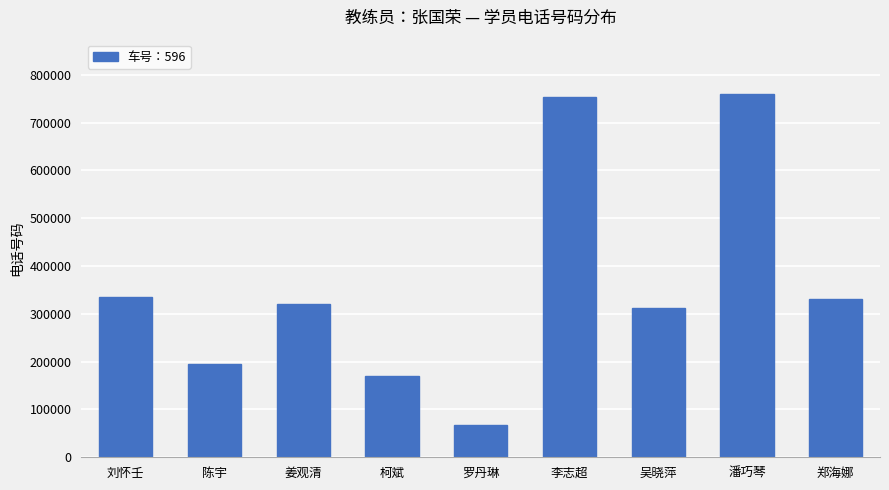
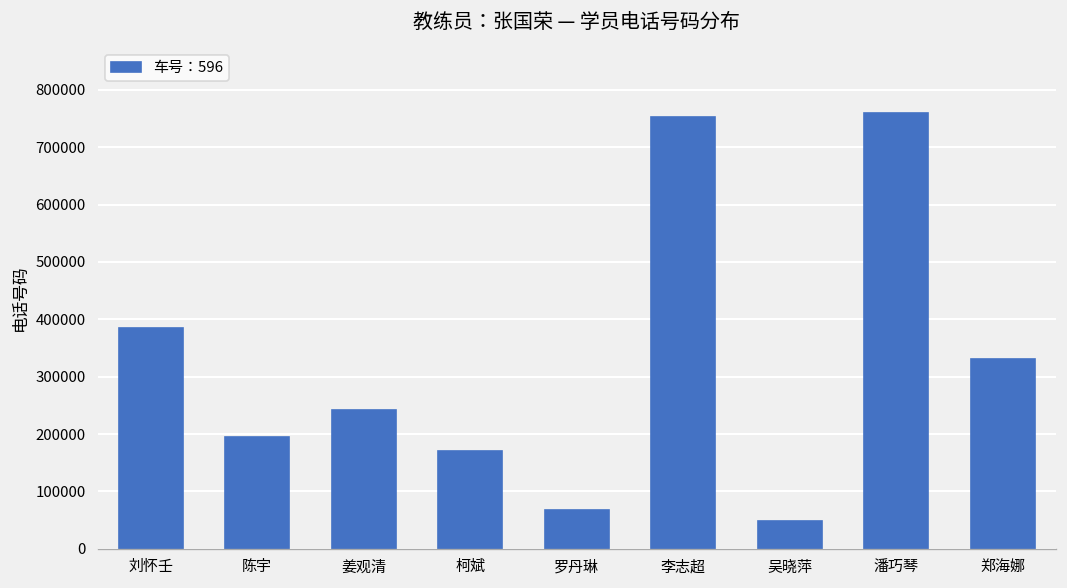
刘怀壬: 340000 -> 390000
姜观清: 320000 -> 240000
吴晓萍: 310000 -> 50000
